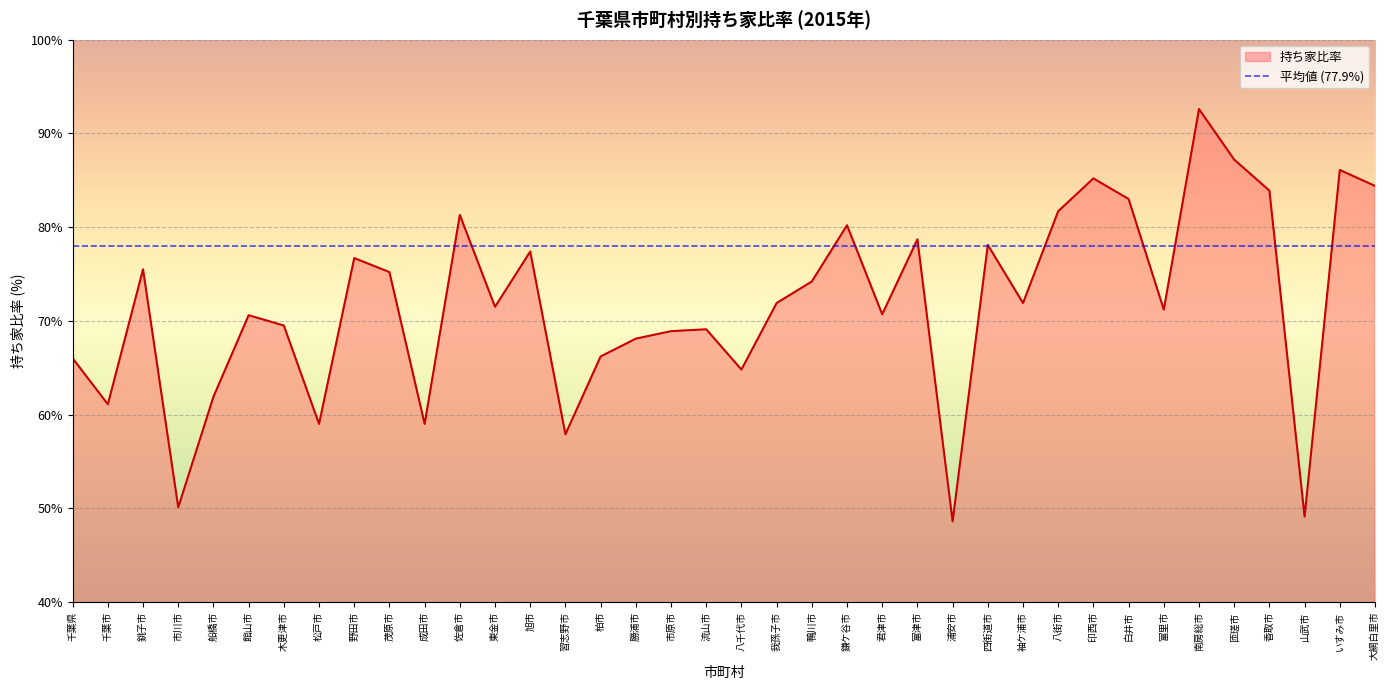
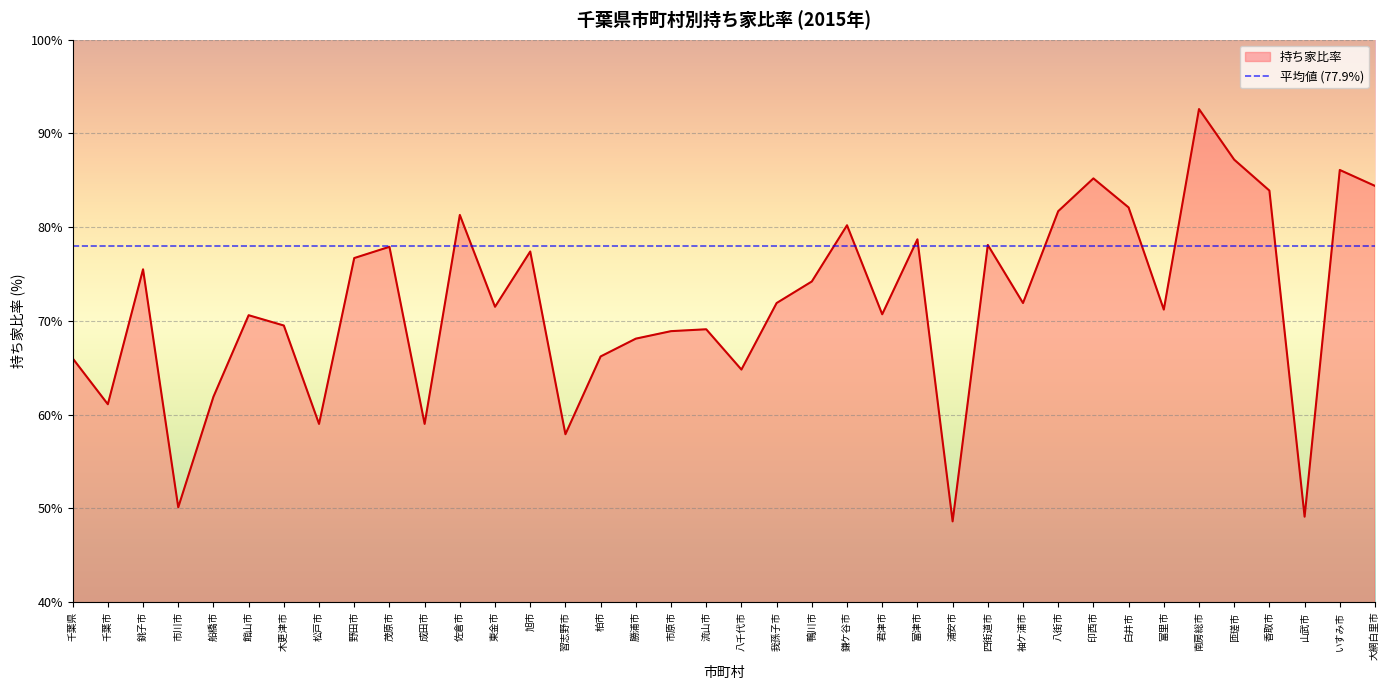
茂原市: 75% -> 78%
白井市: 83% -> 82%
